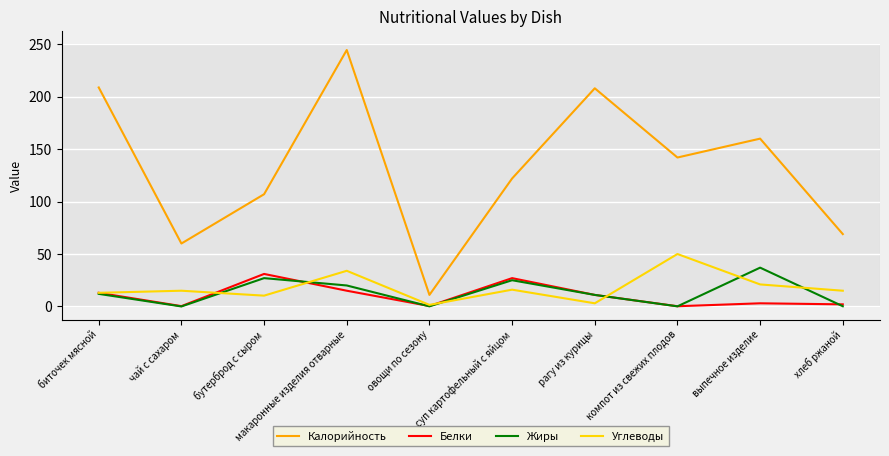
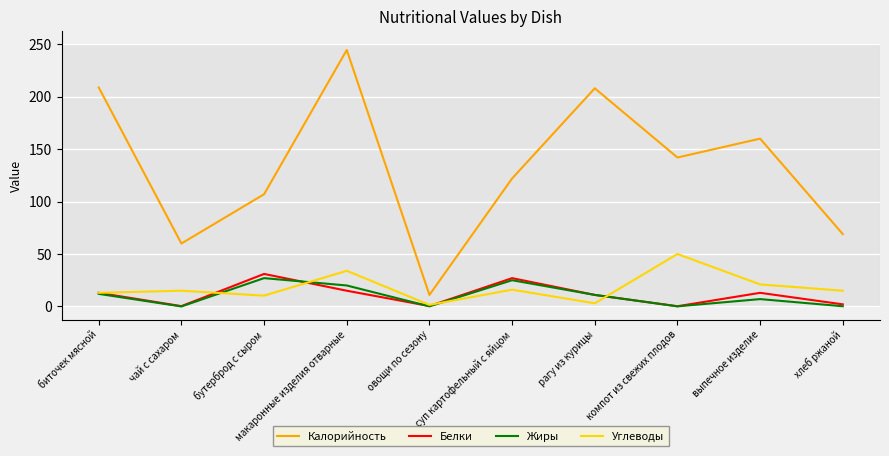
Белки, выпечное изделие: 3 -> 13
Жиры, выпечное изделие: 37 -> 7
